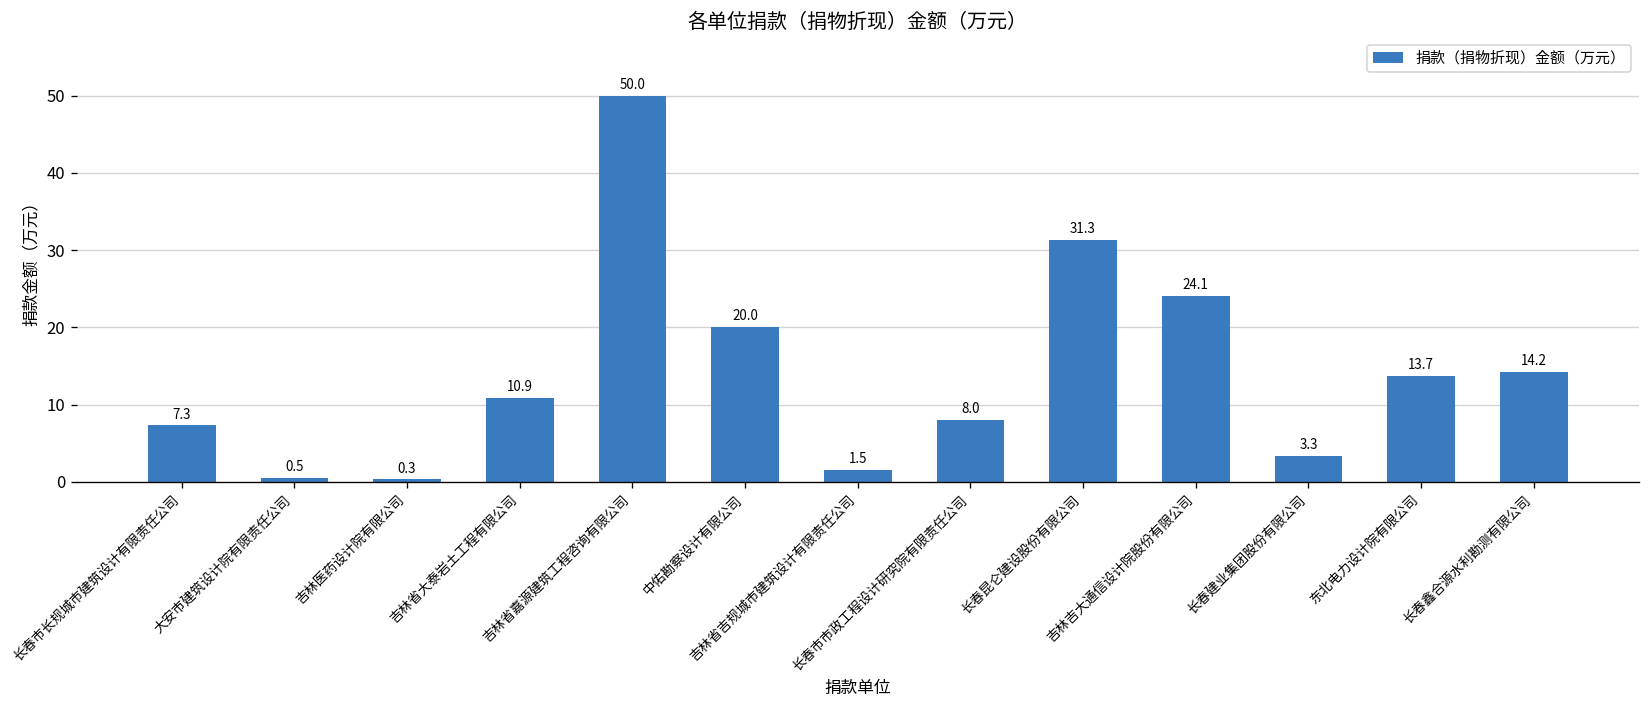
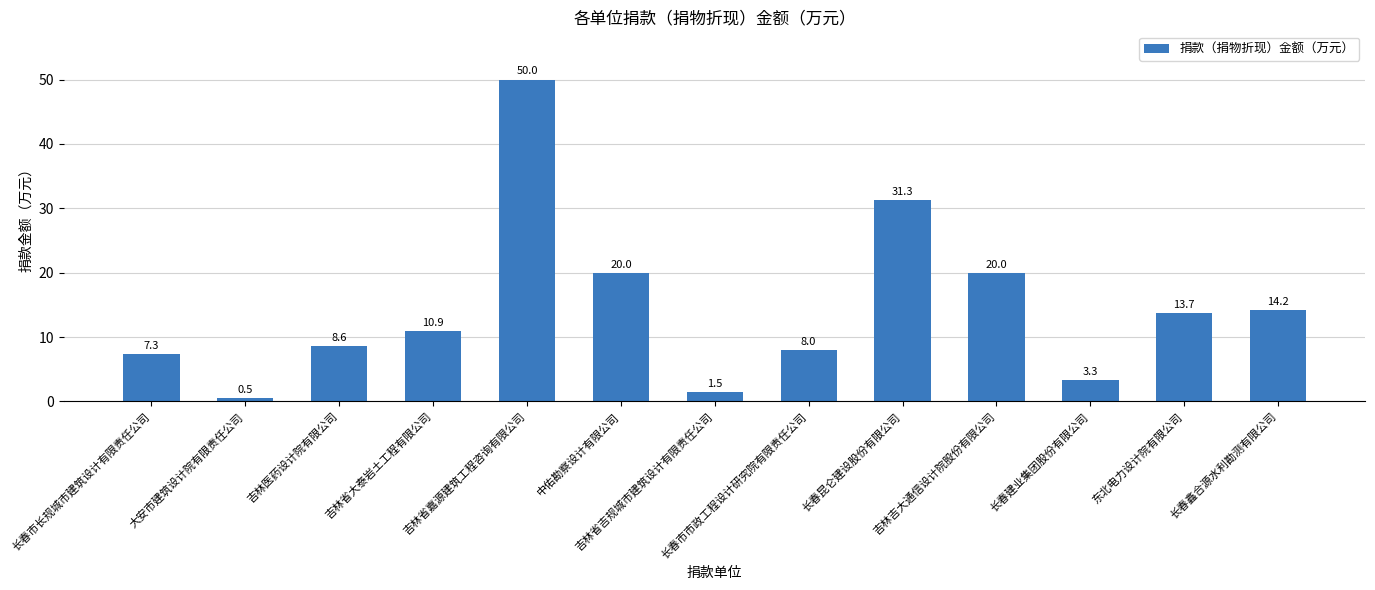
吉林医药设计院有限公司: 0.3 -> 8.6
吉林吉大通信设计院股份有限公司: 24.1 -> 20.0
